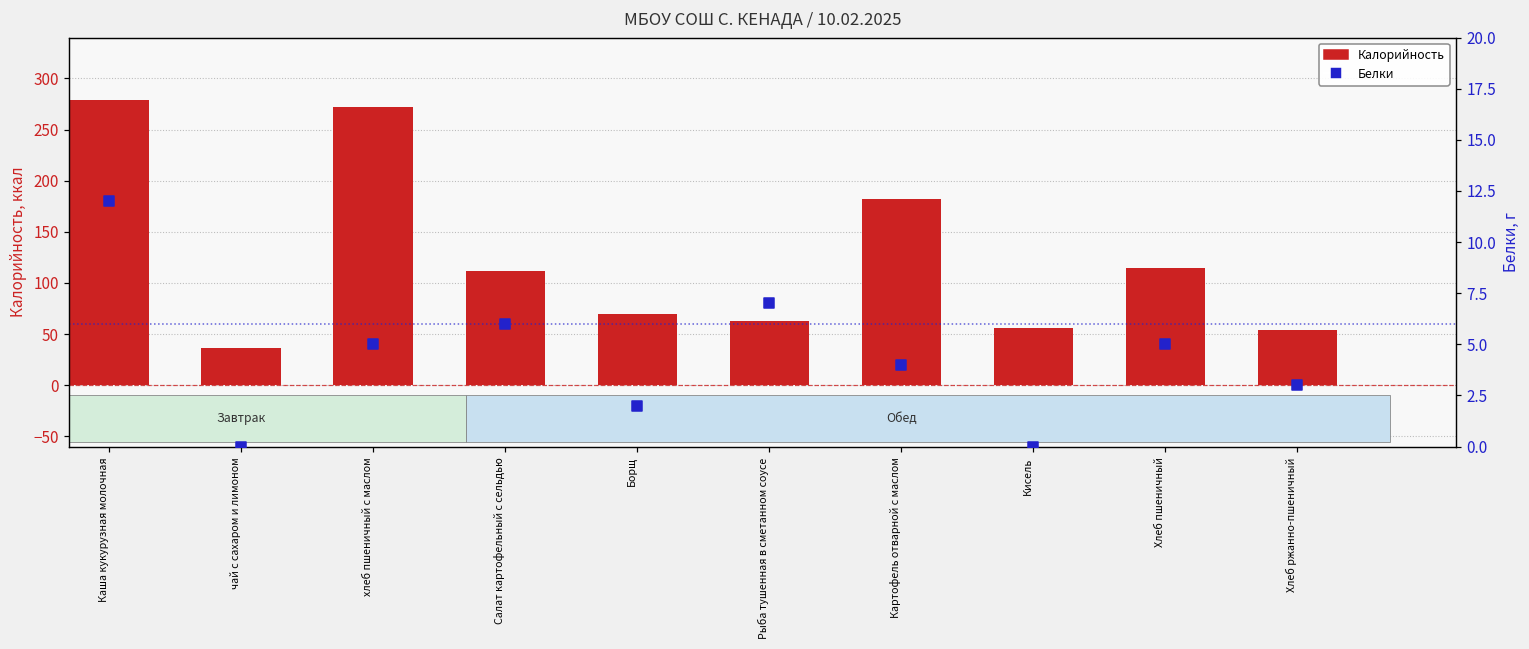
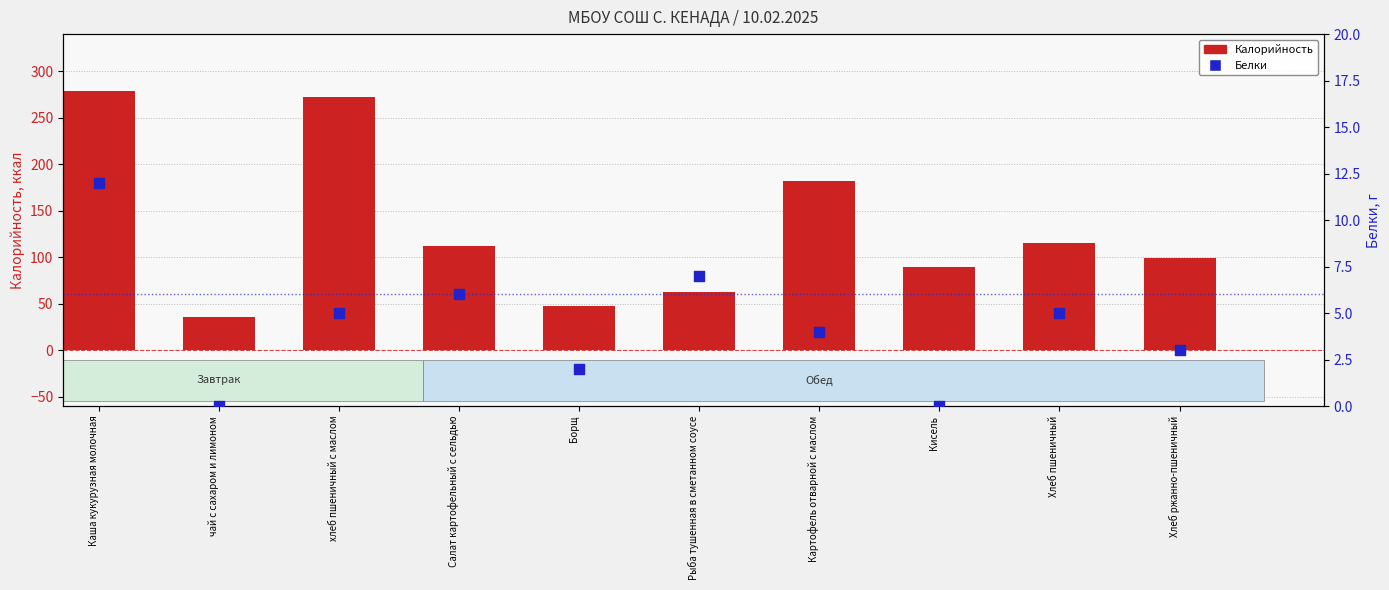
Калорийность, Борщ: 70 -> 50
Калорийность, Кисель: 60 -> 90
Калорийность, Хлеб ржанно-пшеничный: 50 -> 100
